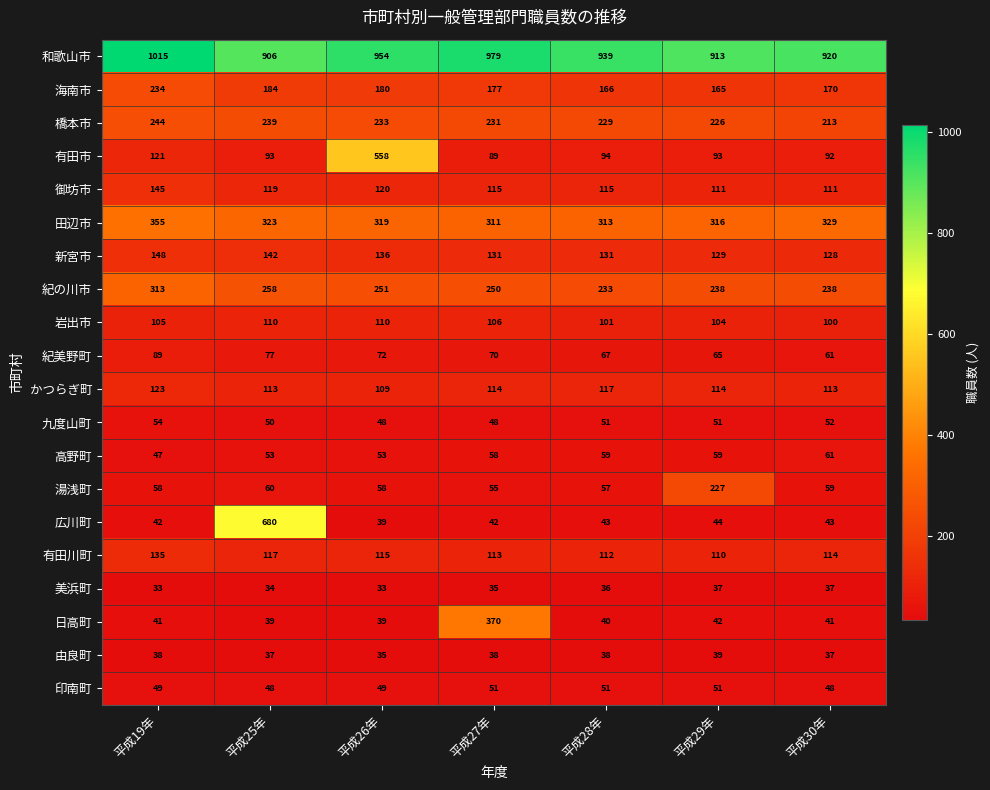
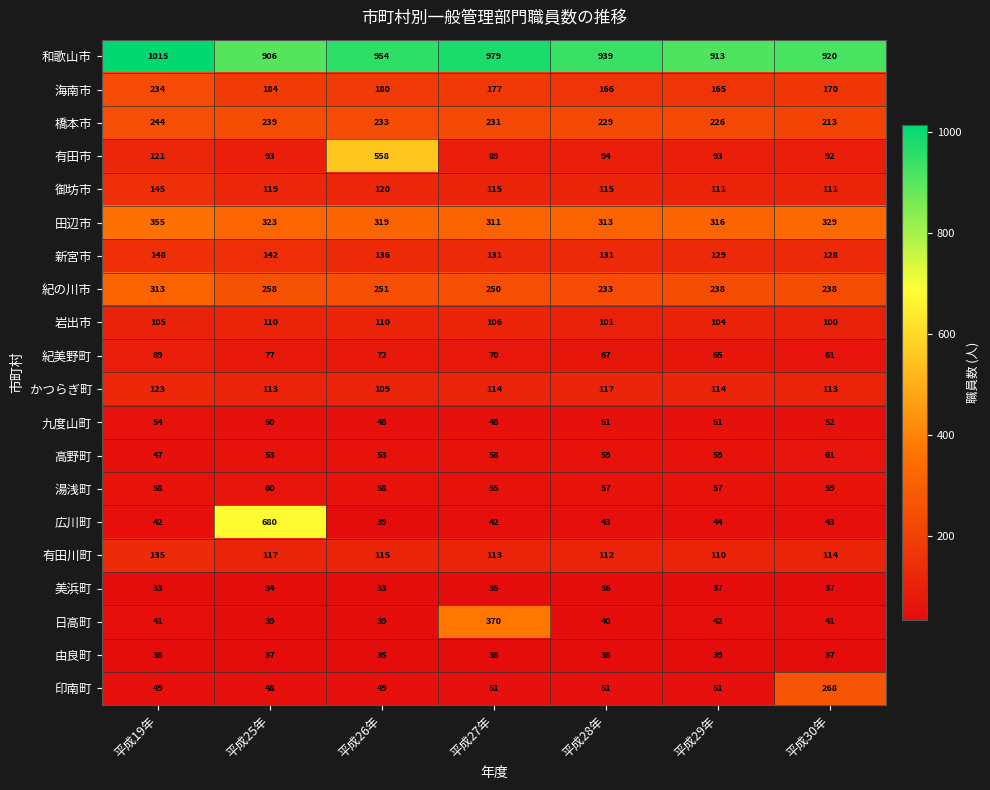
湯浅町, 平成29年: 227 -> 57
印南町, 平成30年: 48 -> 268
